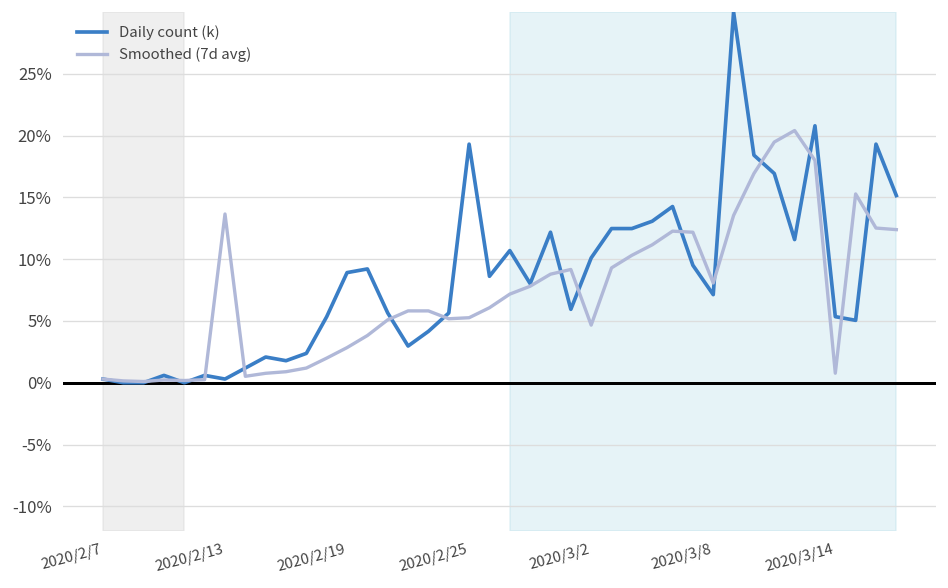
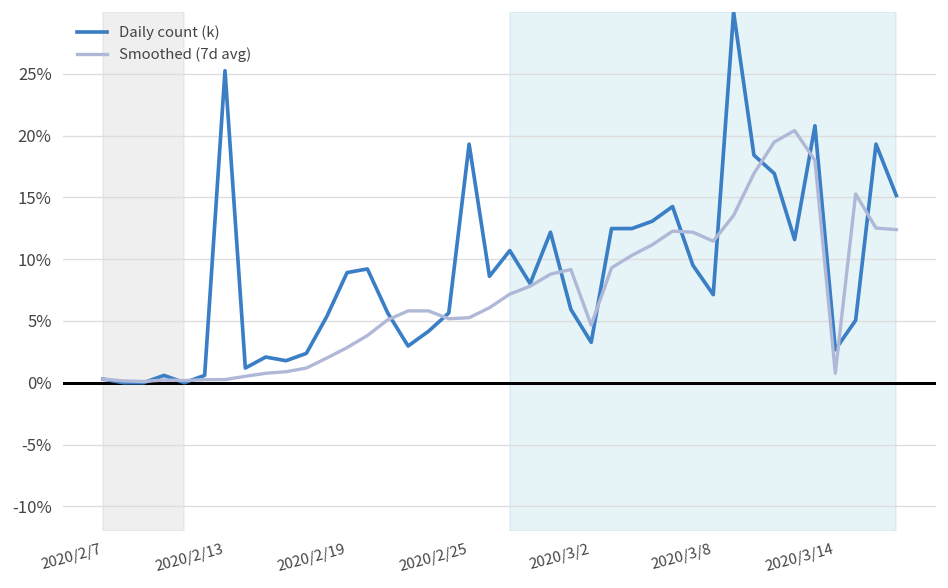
Daily count (k), 2020/2/13: 0.3% -> 25.2%
Smoothed (7d avg), 2020/2/13: 13.7% -> 0.3%
Daily count (k), 2020/3/2: 10.1% -> 3.3%
Smoothed (7d avg), 2020/3/8: 8.1% -> 11.5%
Daily count (k), 2020/3/14: 5.3% -> 2.7%
